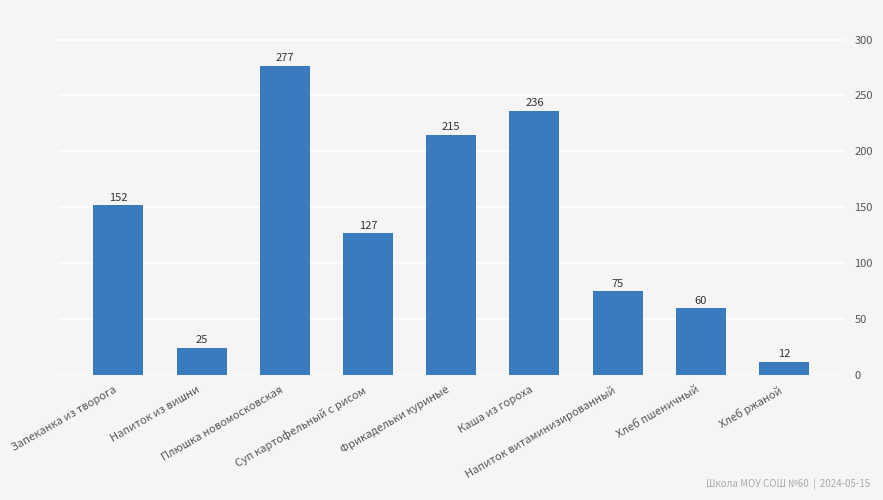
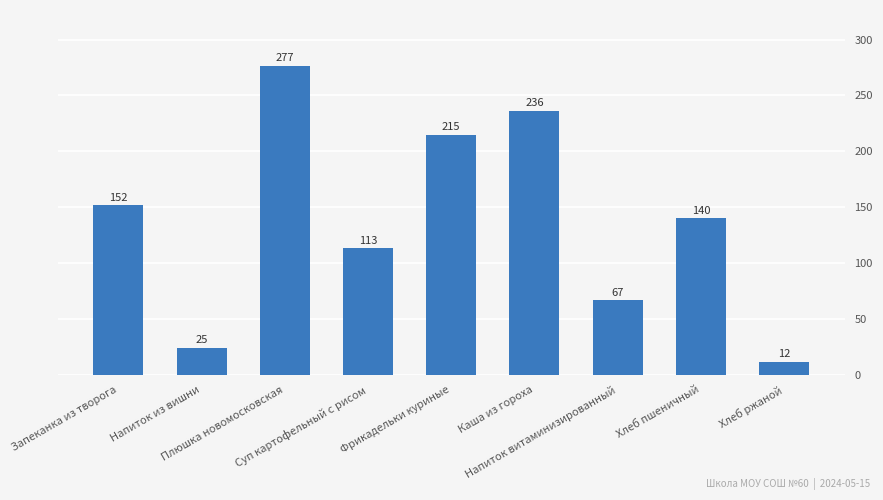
Суп картофельный с рисом: 127 -> 113
Напиток витаминизированный: 75 -> 67
Хлеб пшеничный: 60 -> 140
